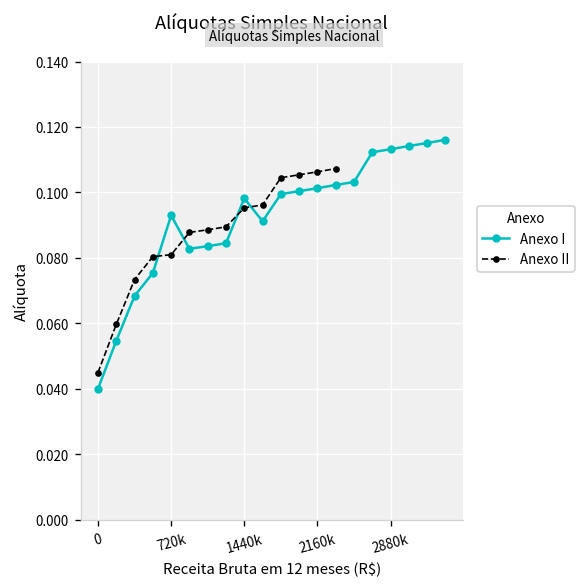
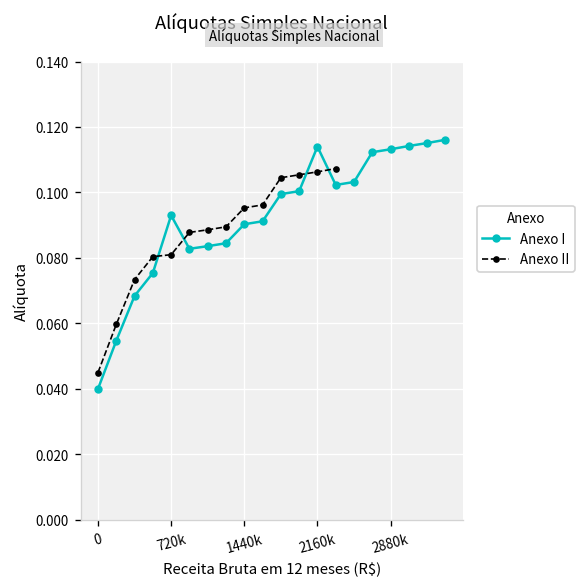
Anexo I, 1440k: 0.098 -> 0.090
Anexo I, 2160k: 0.101 -> 0.114
